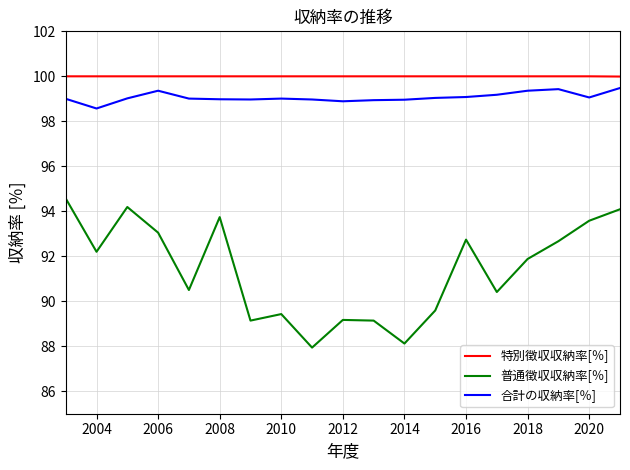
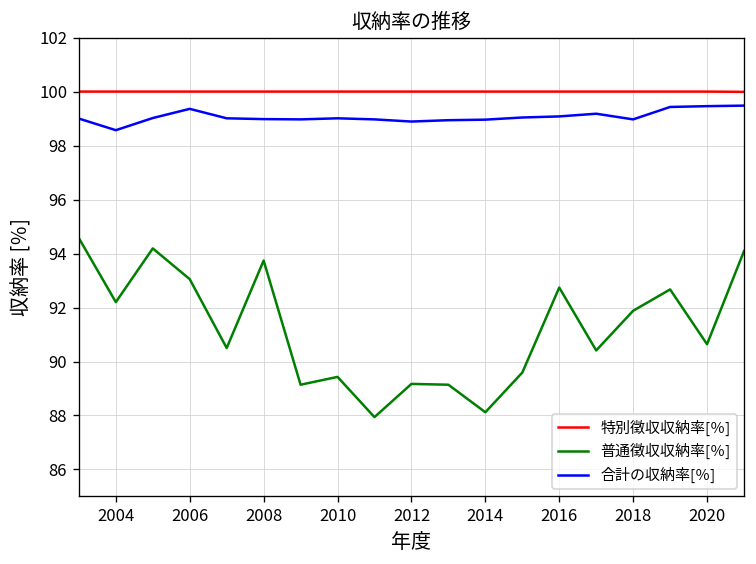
合計の収納率[％], 2018: 99.4 -> 99.0
普通徴収収納率[％], 2020: 93.6 -> 90.6
合計の収納率[％], 2020: 99.1 -> 99.5
